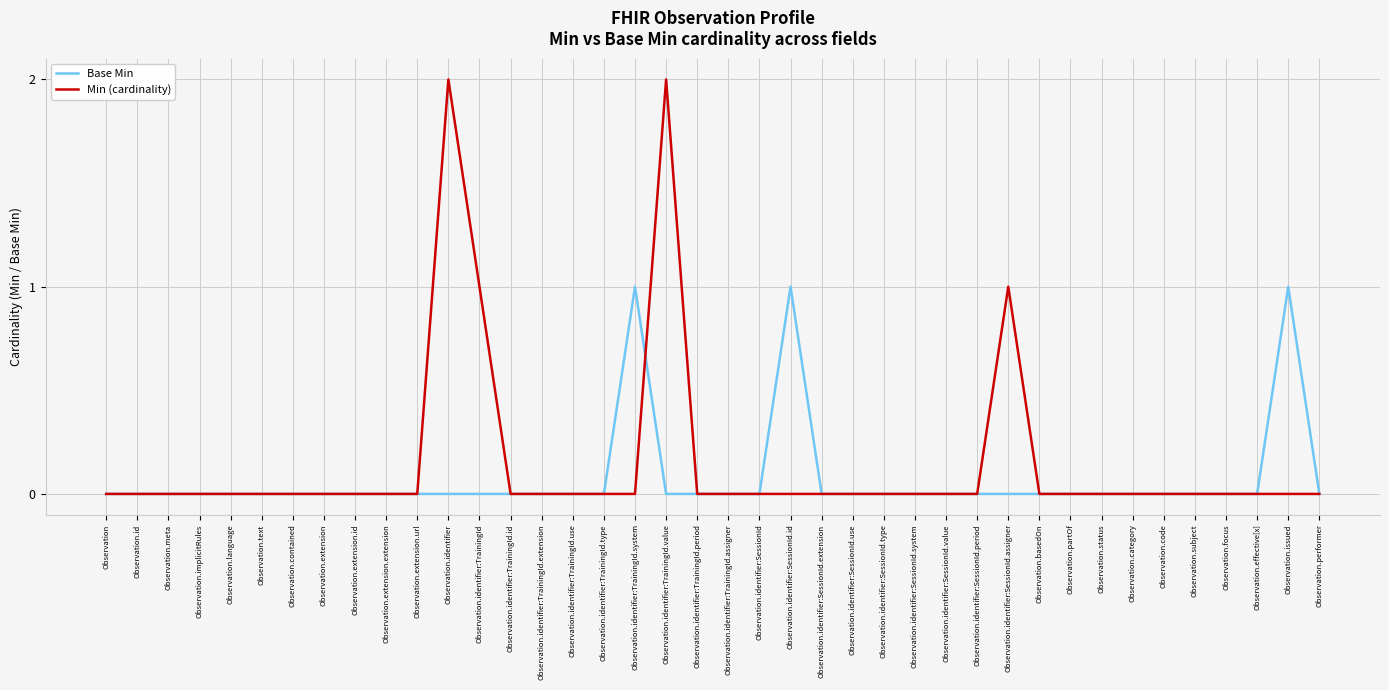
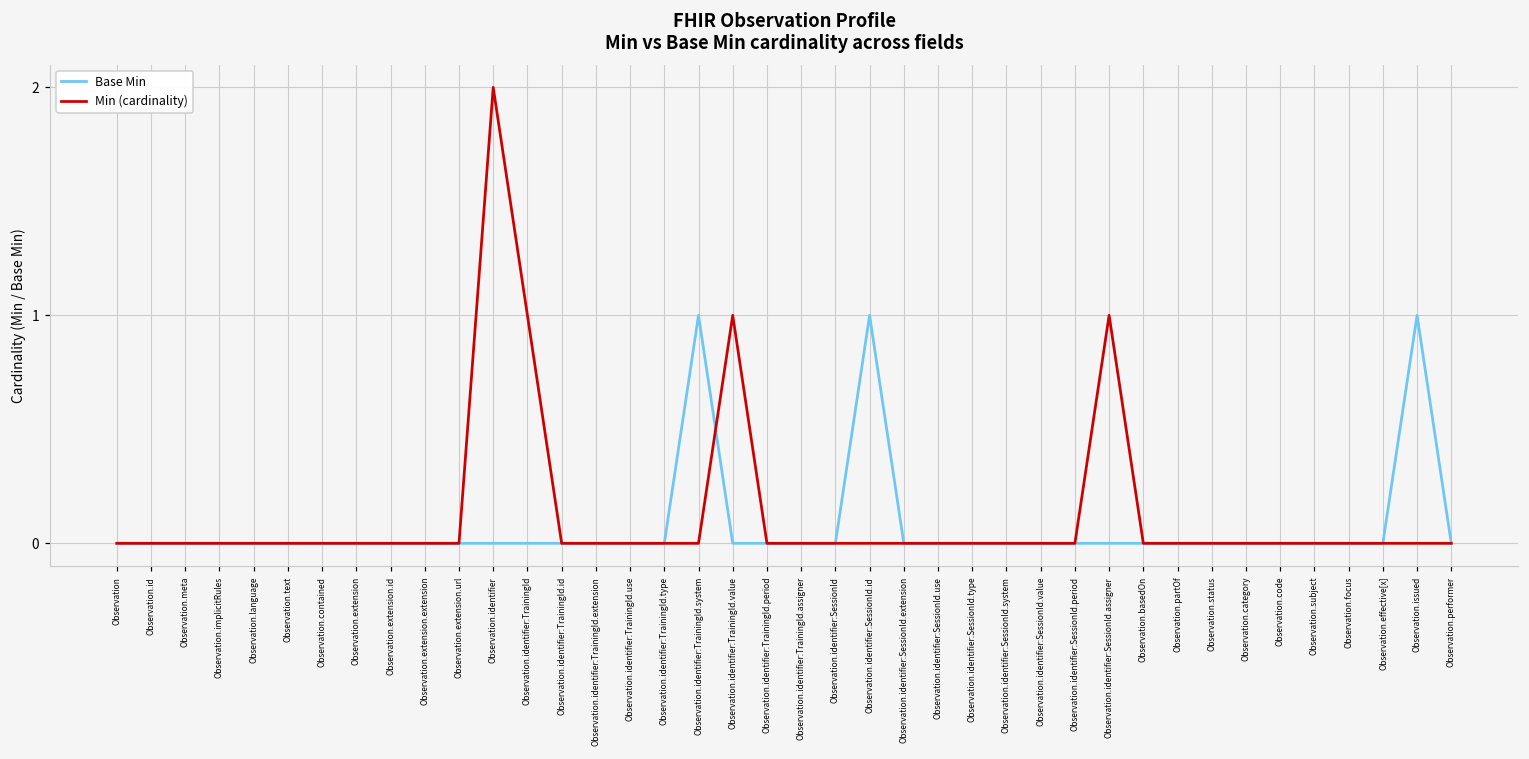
Min (cardinality), Observation.identifier:TrainingId.value: 2 -> 1
